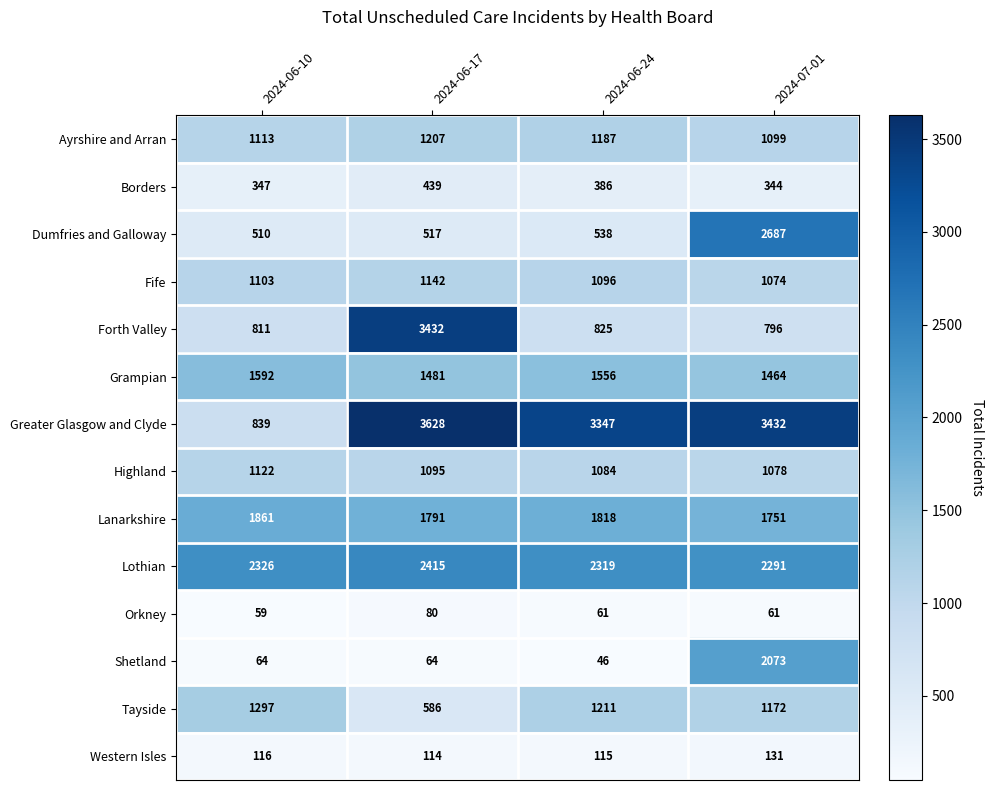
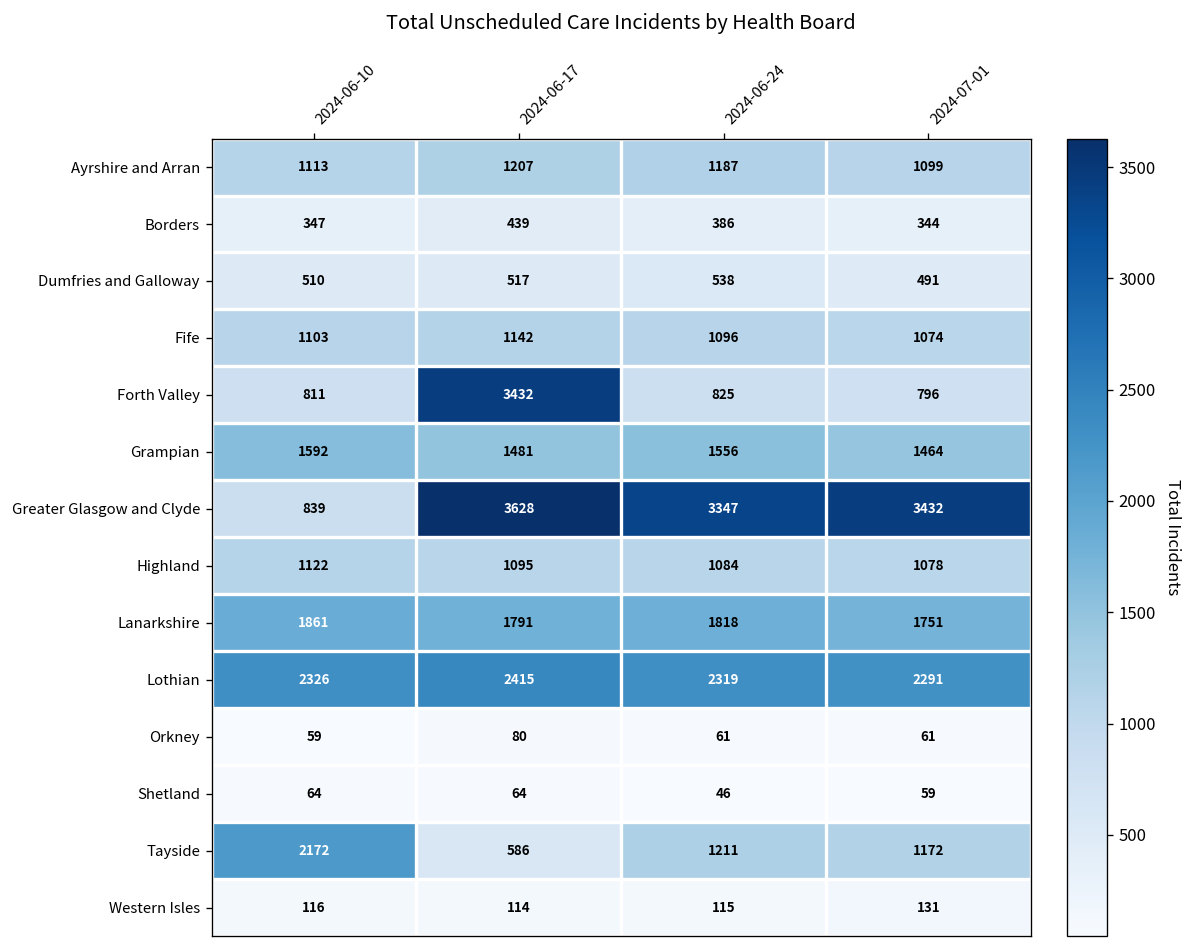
Dumfries and Galloway, 2024-07-01: 2687 -> 491
Shetland, 2024-07-01: 2073 -> 59
Tayside, 2024-06-10: 1297 -> 2172
